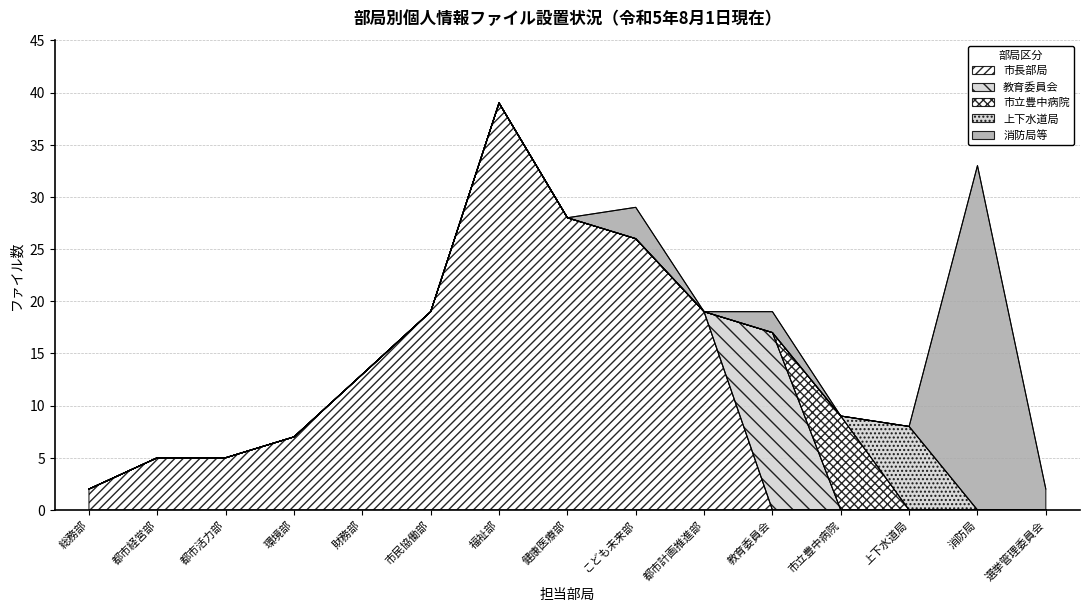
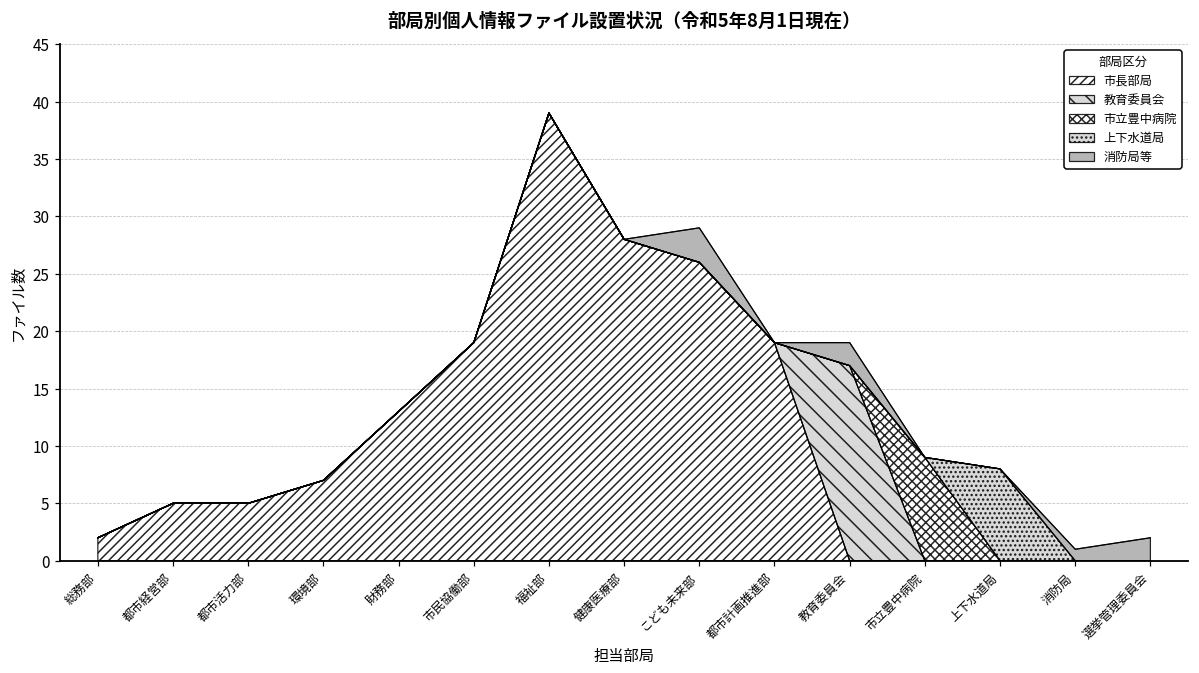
消防局等, 消防局: 33 -> 1
